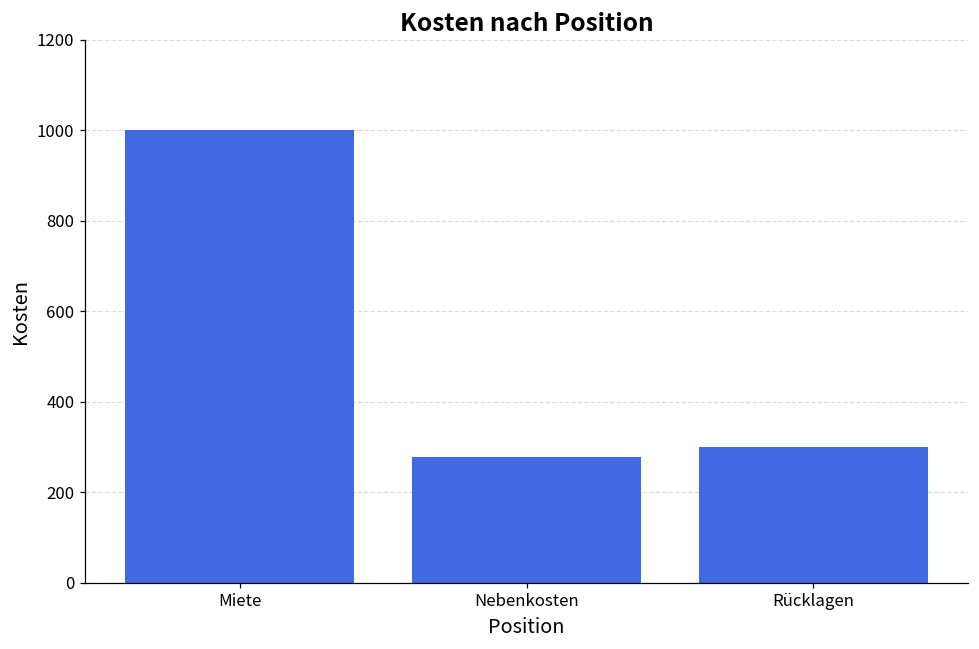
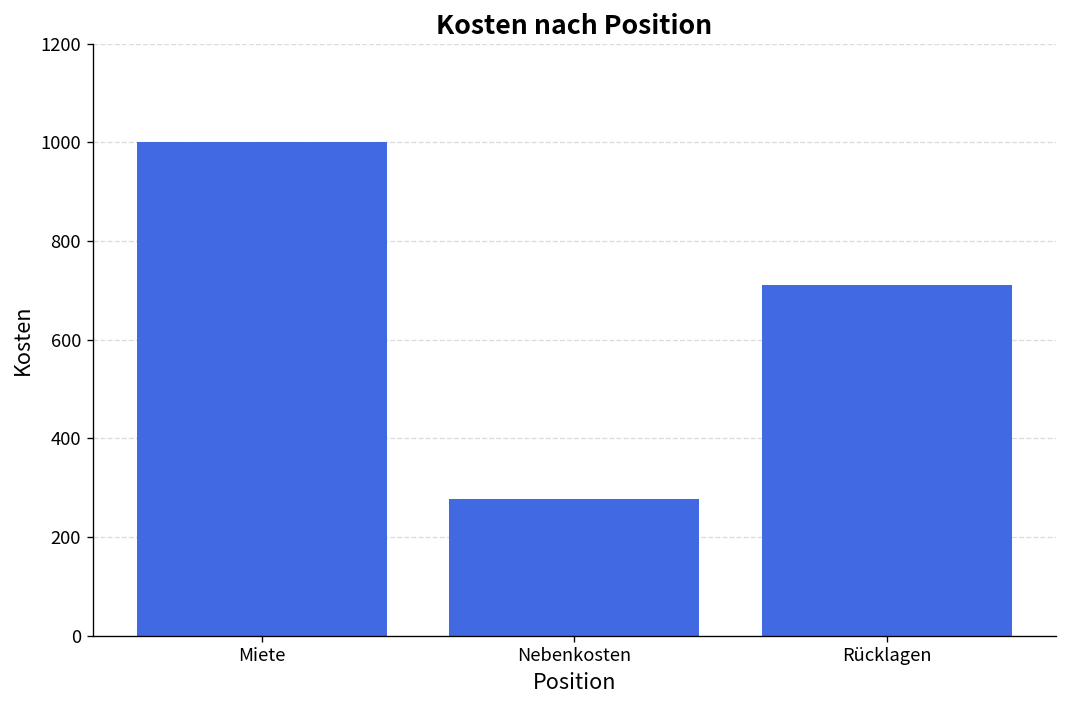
Rücklagen: 300 -> 710
